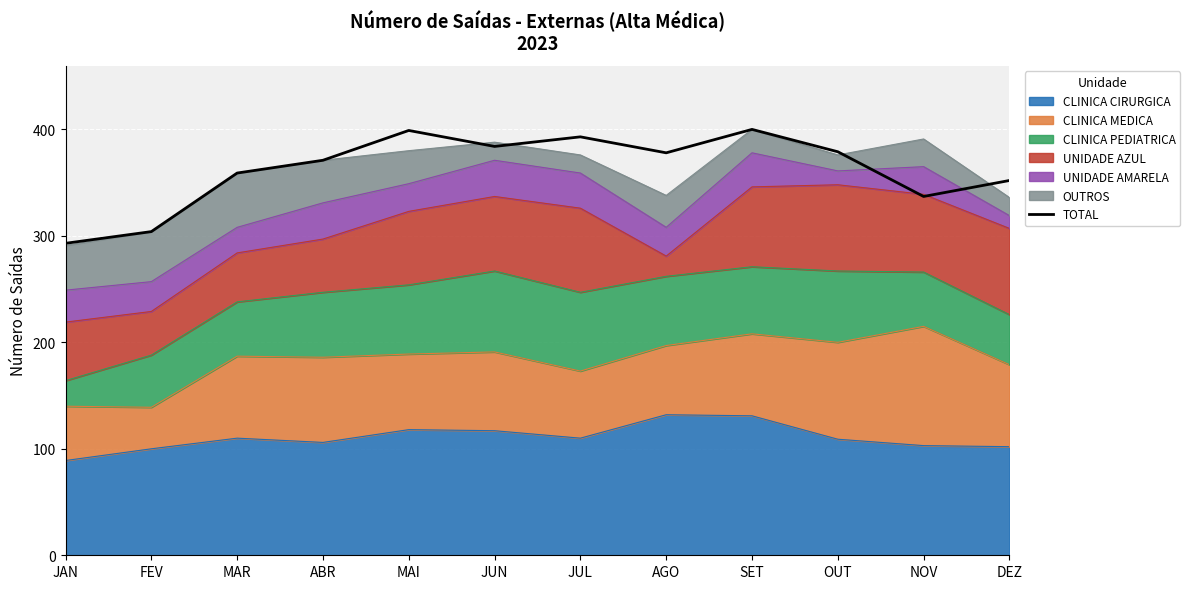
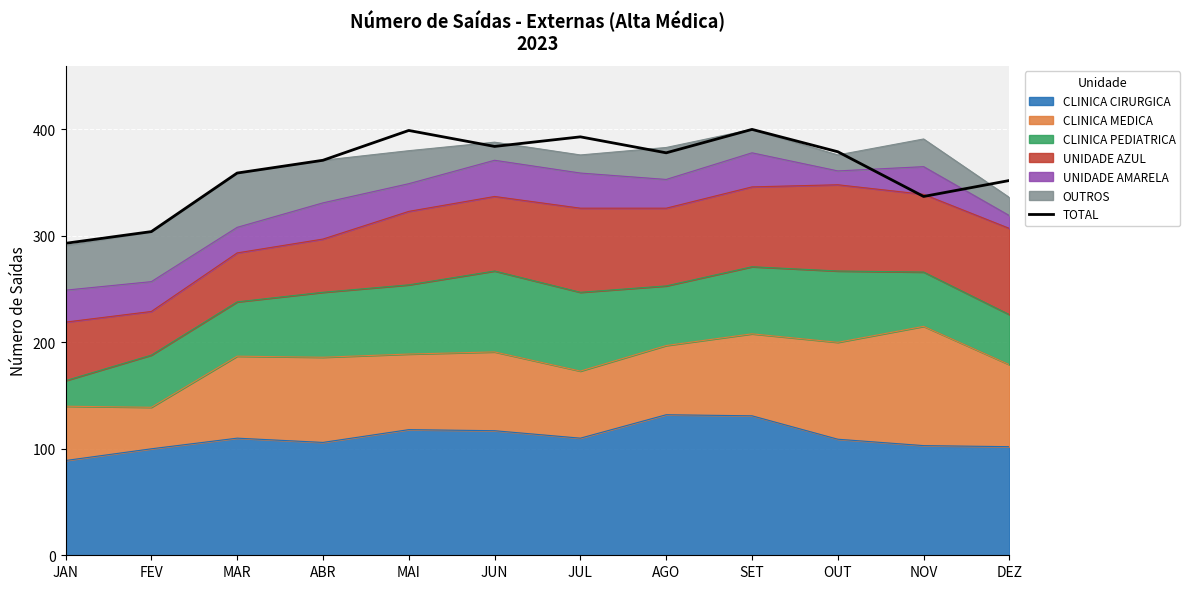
CLINICA PEDIATRICA, AGO: 65 -> 56
UNIDADE AZUL, AGO: 19 -> 73
